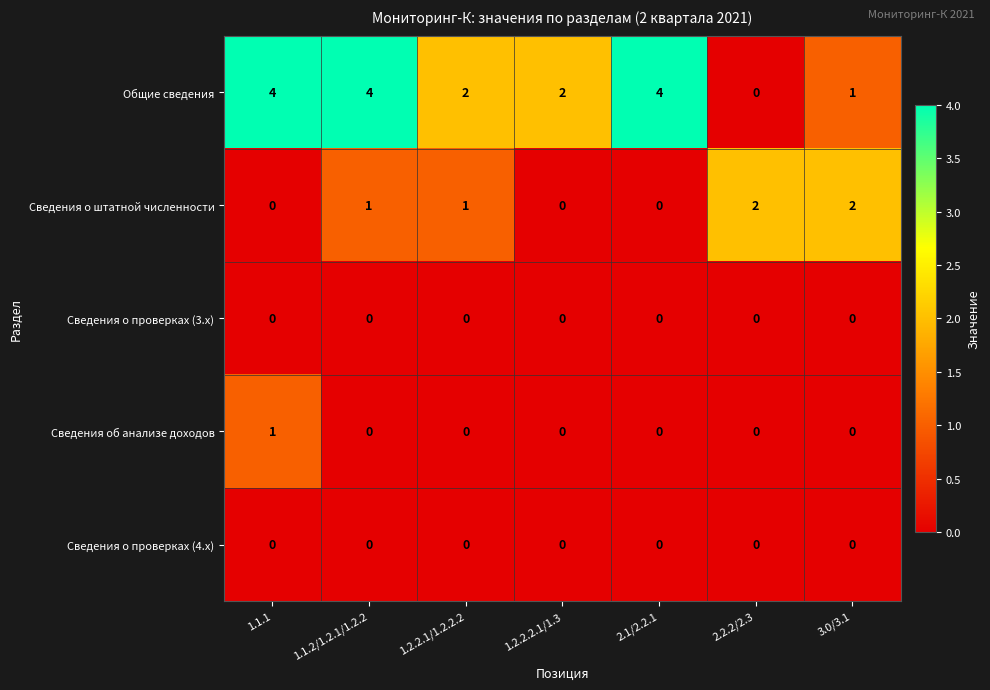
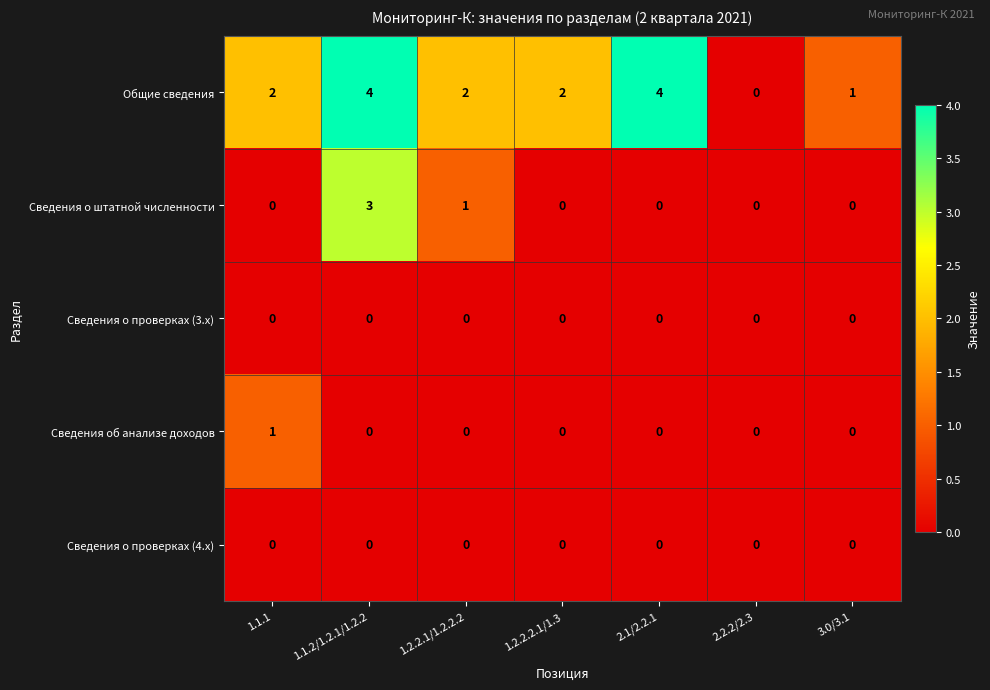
Общие сведения, 1.1.1: 4 -> 2
Сведения о штатной численности, 1.1.2/1.2.1/1.2.2: 1 -> 3
Сведения о штатной численности, 2.2.2/2.3: 2 -> 0
Сведения о штатной численности, 3.0/3.1: 2 -> 0
